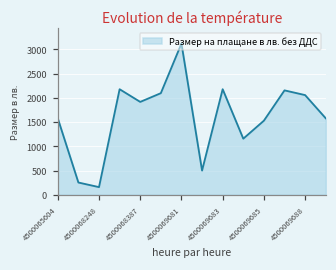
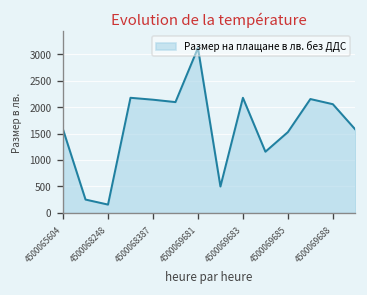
4500068387: 1900 -> 2100
